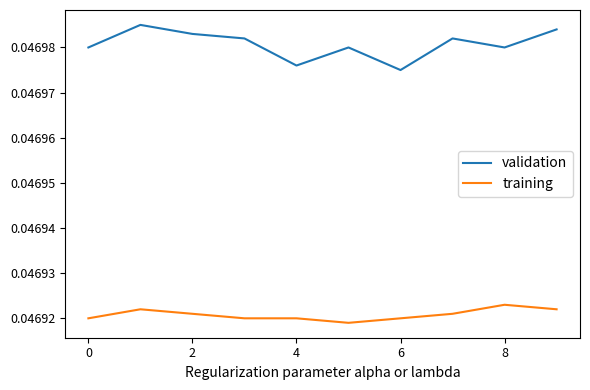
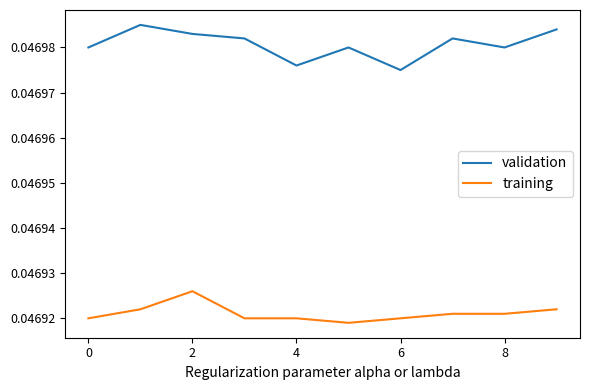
training, 2: 0.046921 -> 0.046926
training, 8: 0.046923 -> 0.046921
